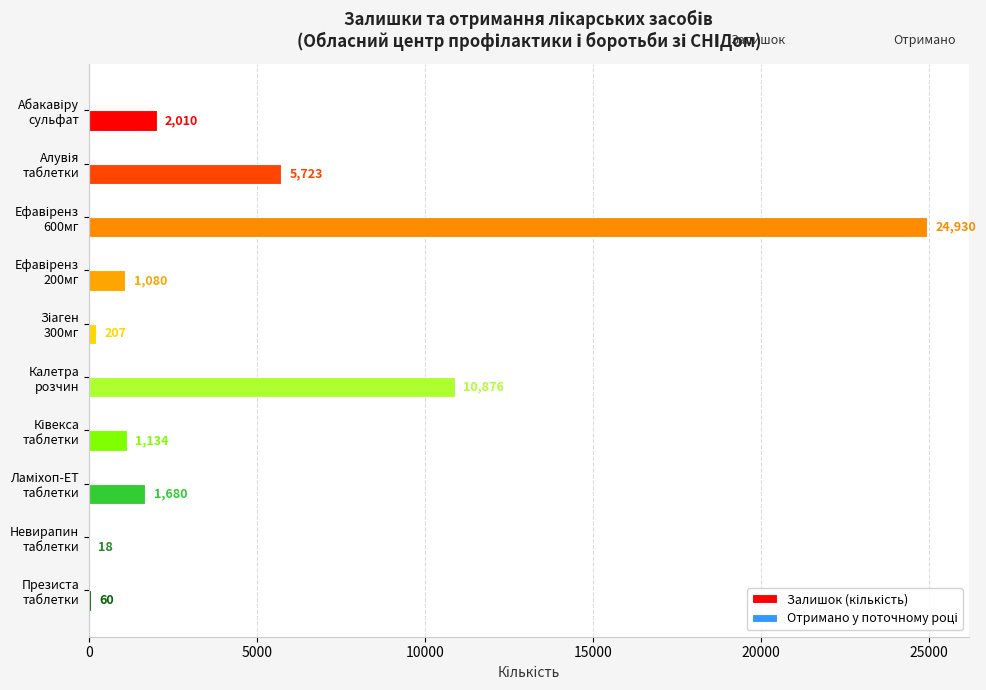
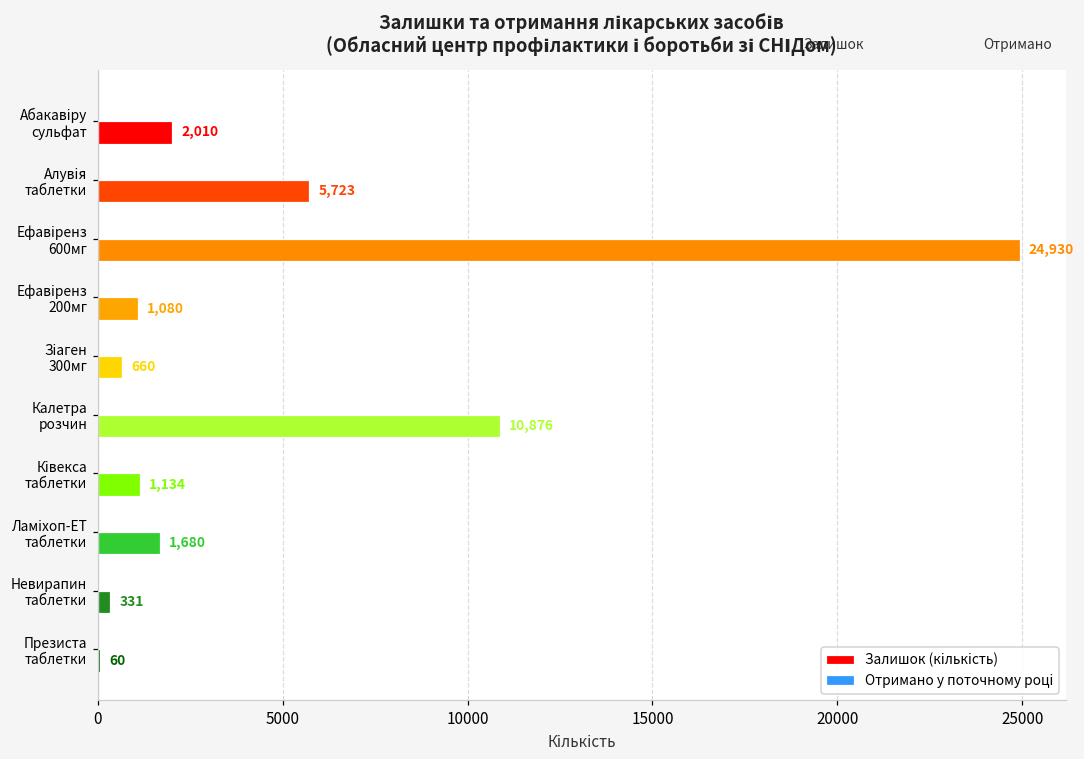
Залишок (кількість), Зіаген 300мг: 207 -> 660
Залишок (кількість), Невирапин таблетки: 18 -> 331
